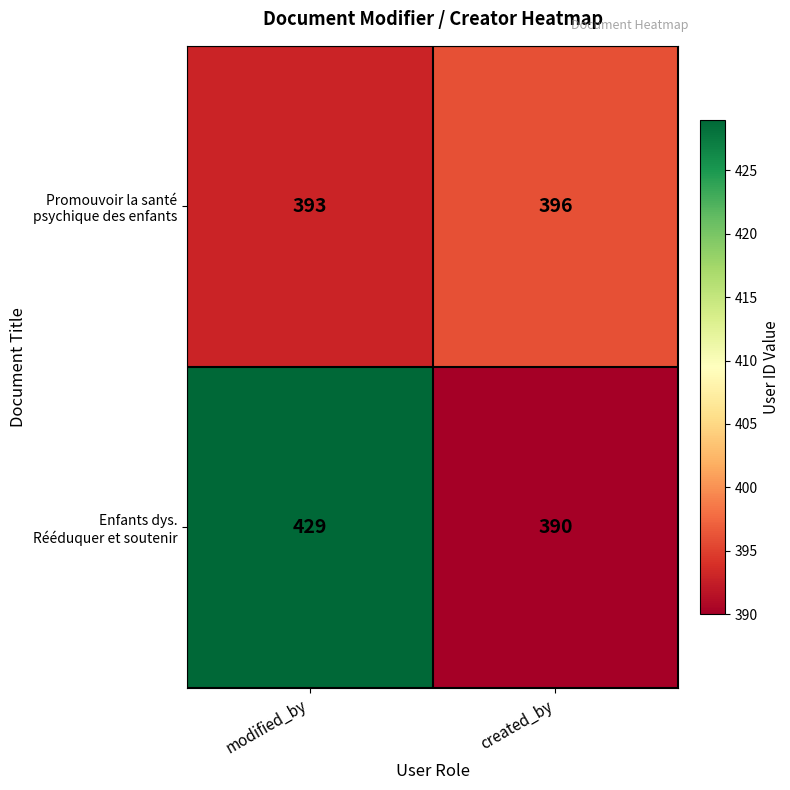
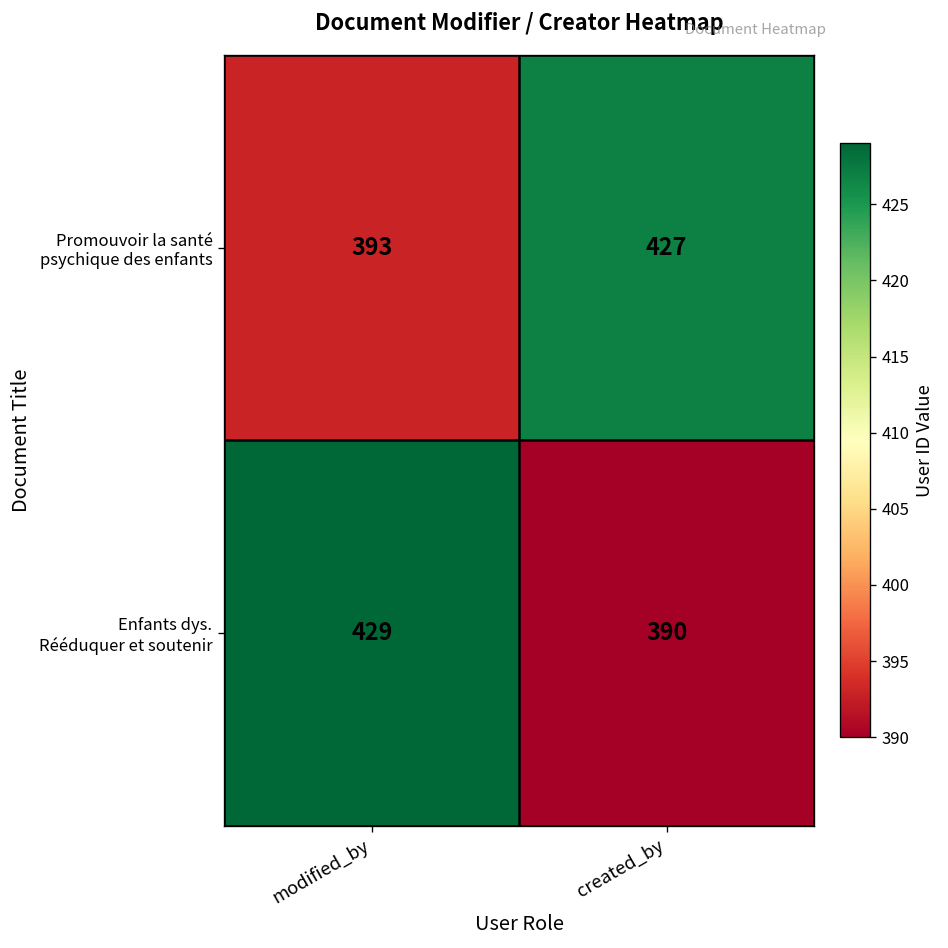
Promouvoir la santé psychique des enfants, created_by: 396 -> 427
